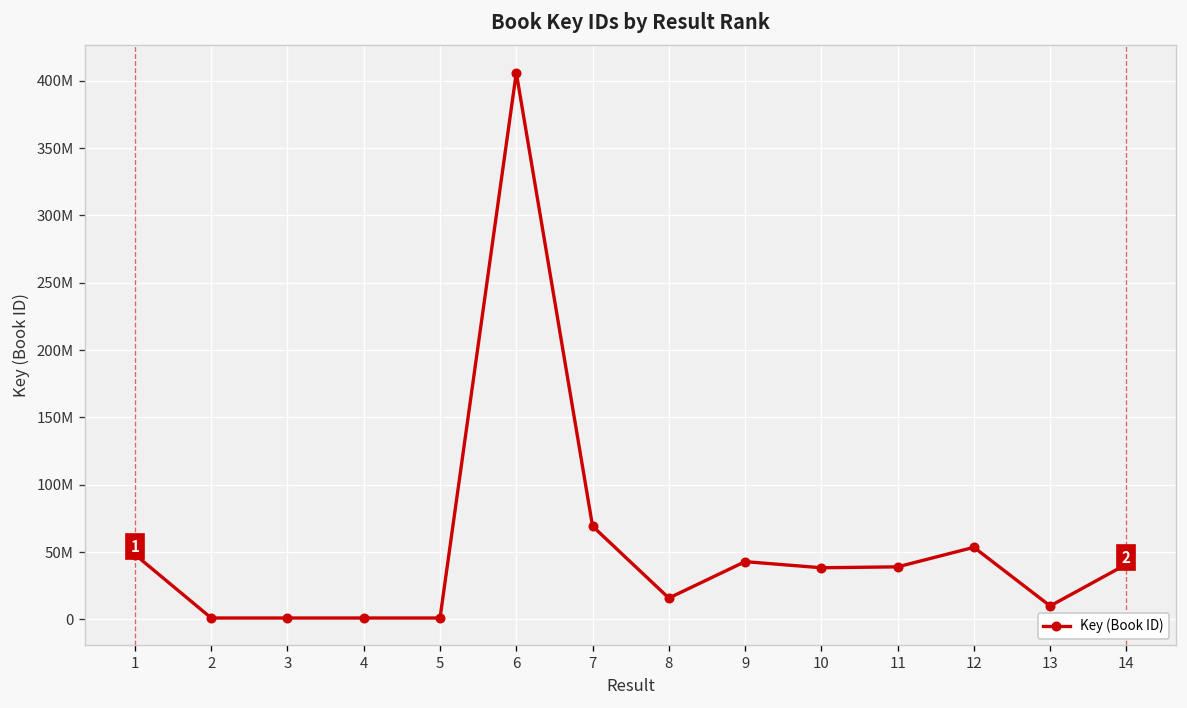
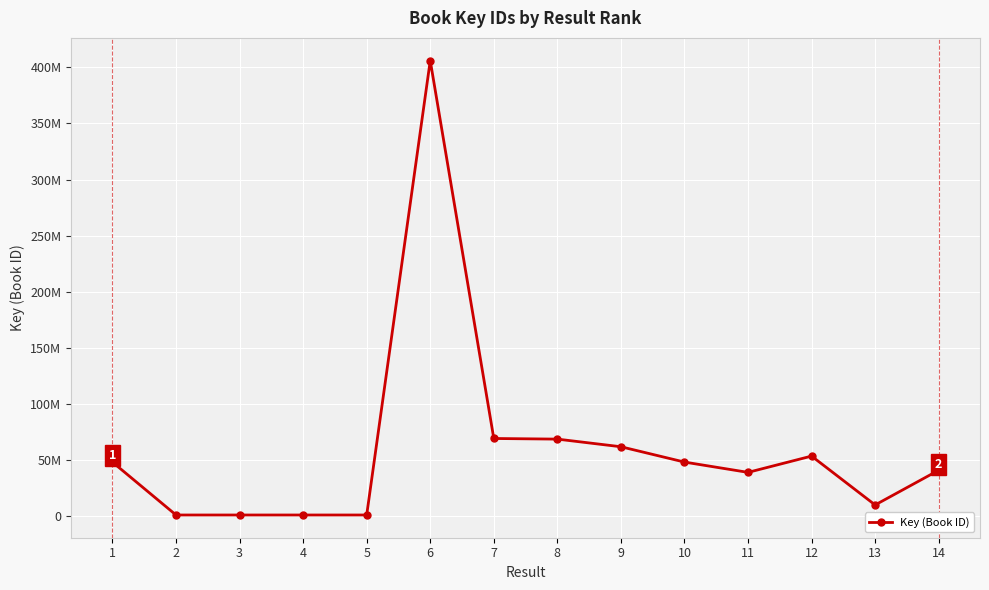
8: 16000000 -> 69000000
9: 43000000 -> 62000000
10: 38000000 -> 48000000
